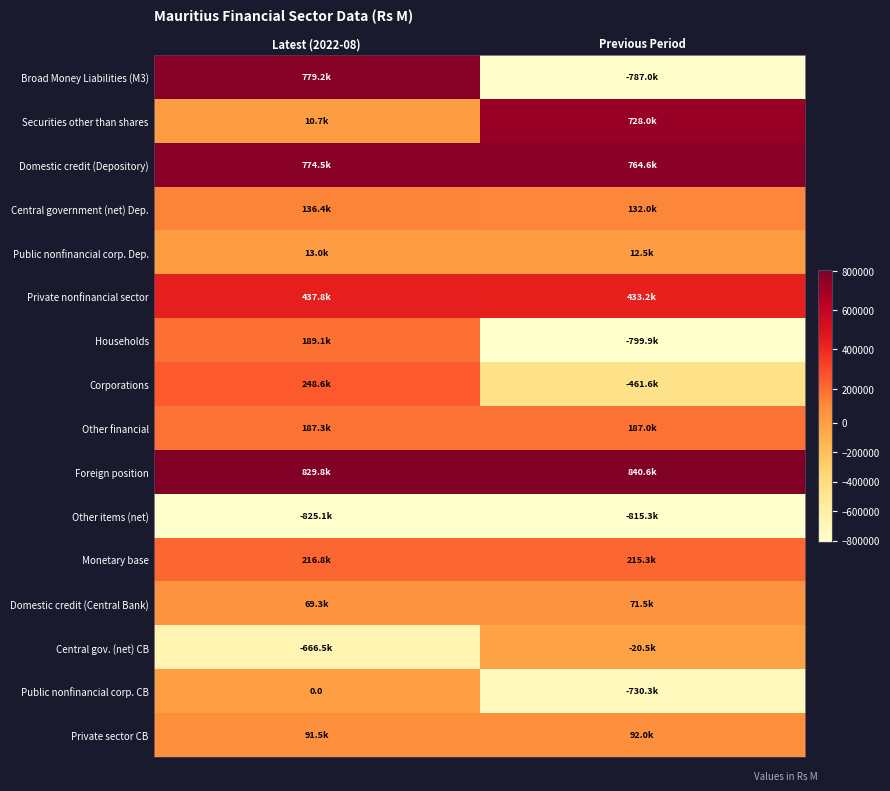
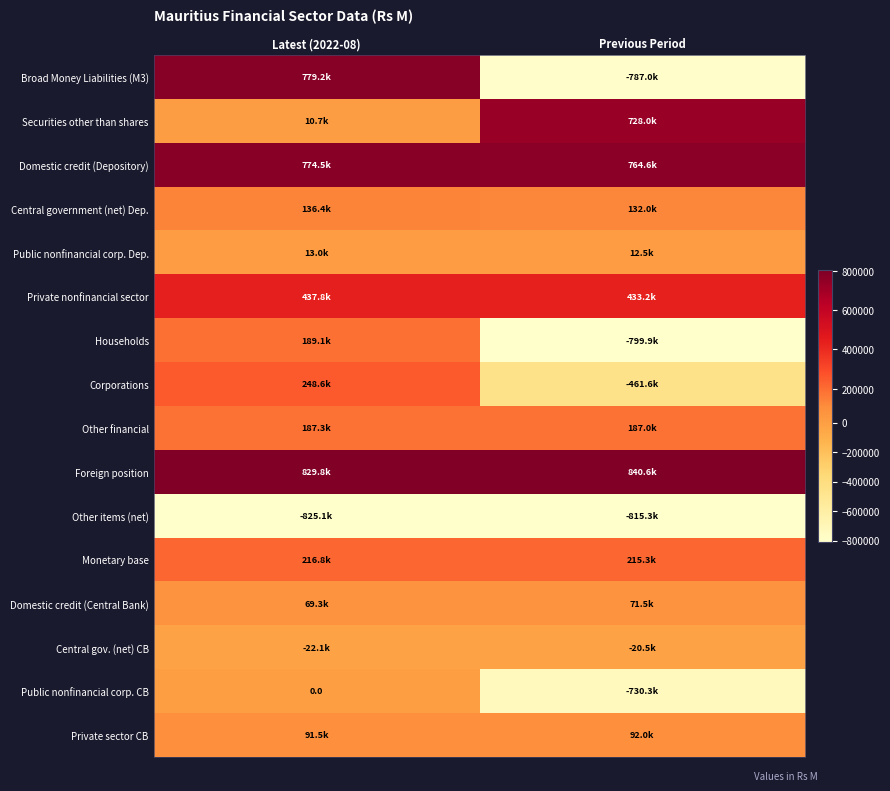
Central gov. (net) CB, Latest (2022-08): -666.5k -> -22.1k
